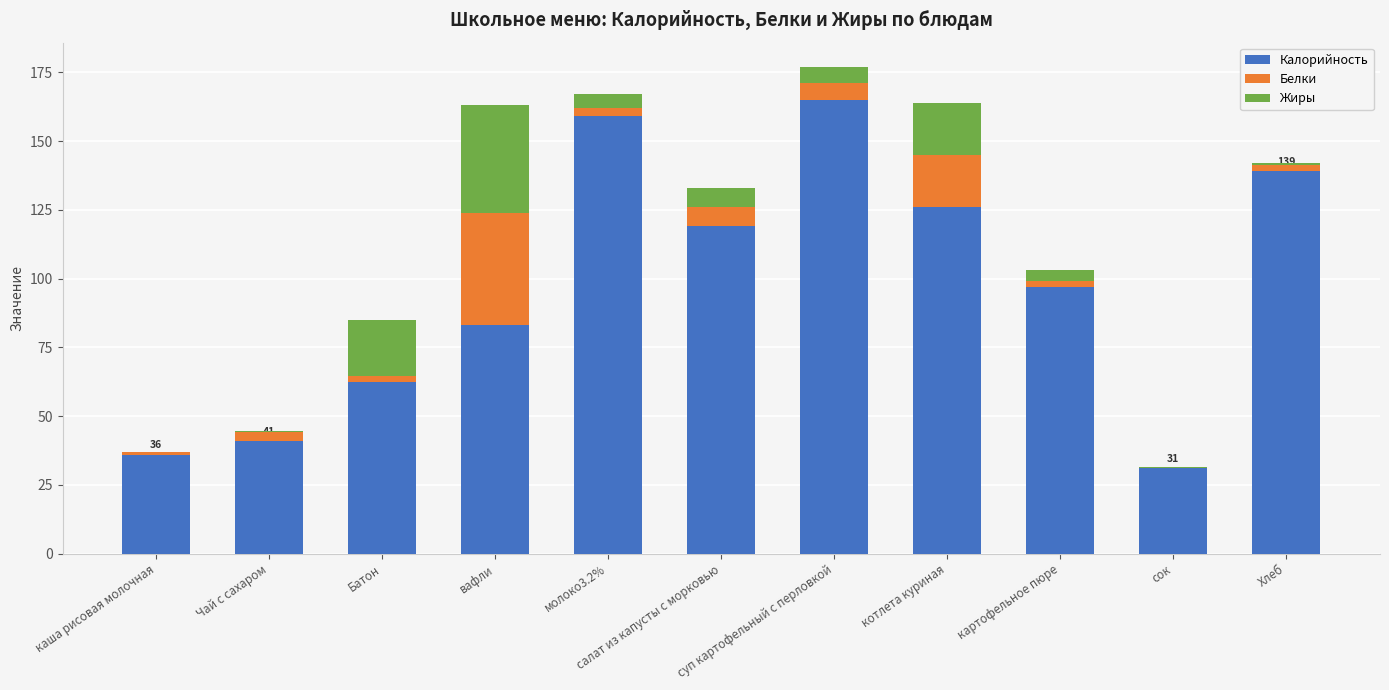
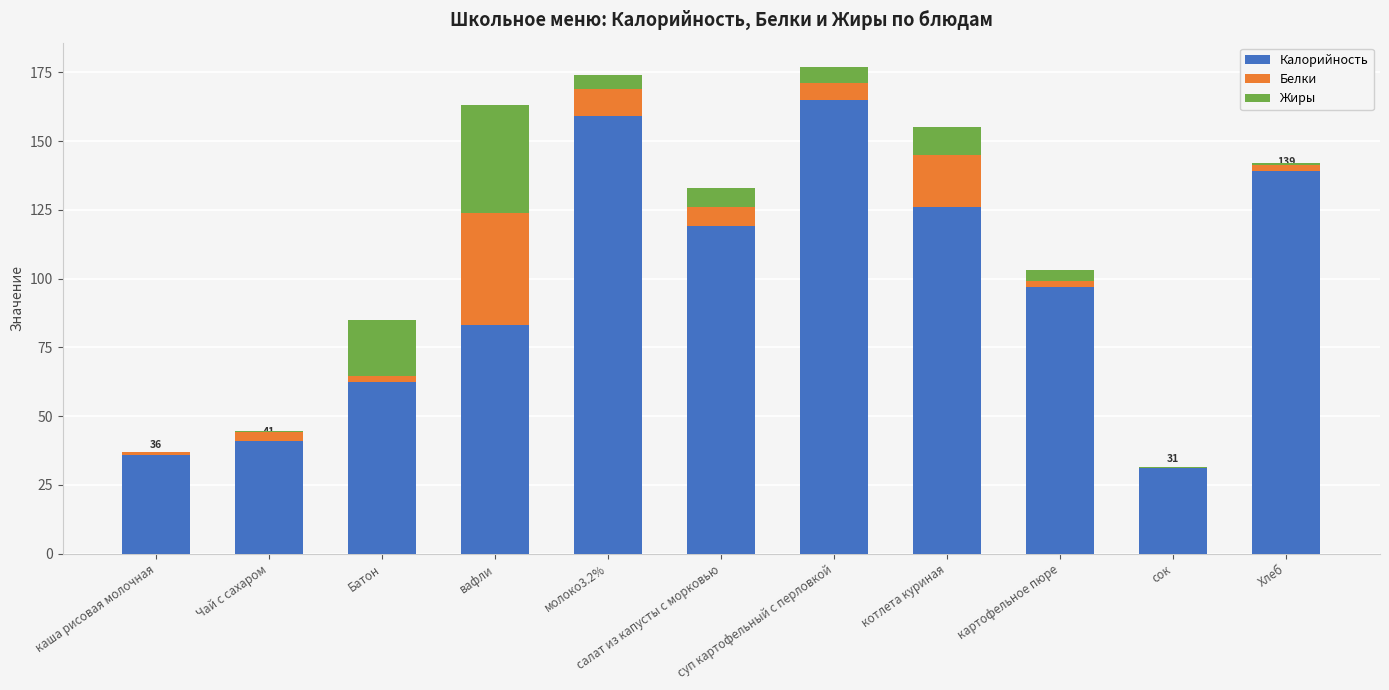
Белки, молоко3.2%: 3 -> 10
Жиры, котлета куриная: 19 -> 10
